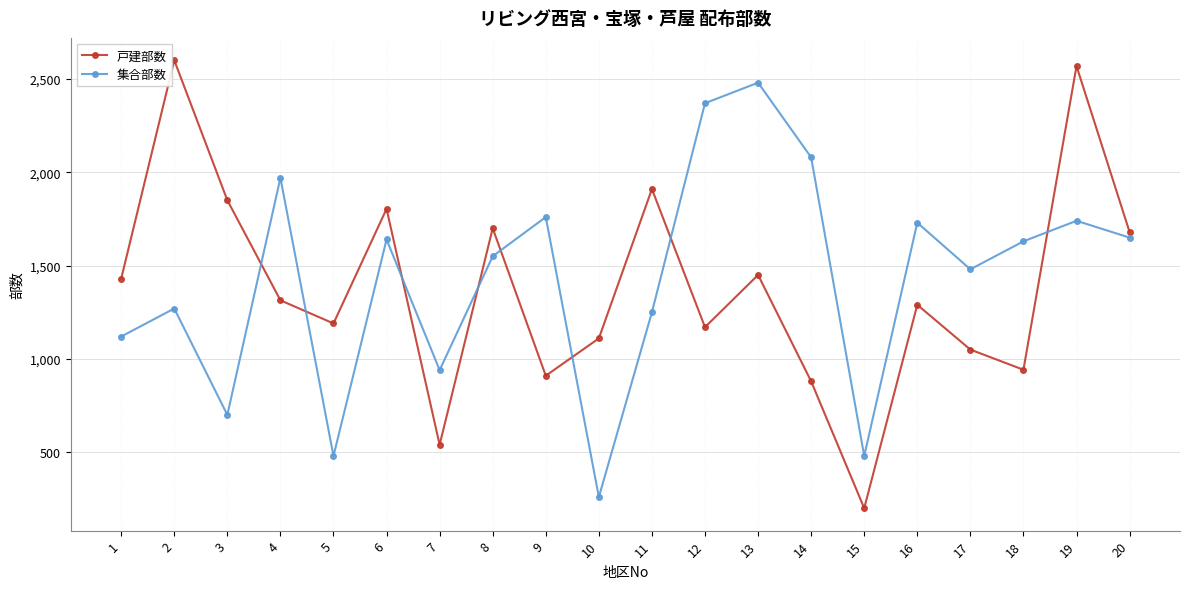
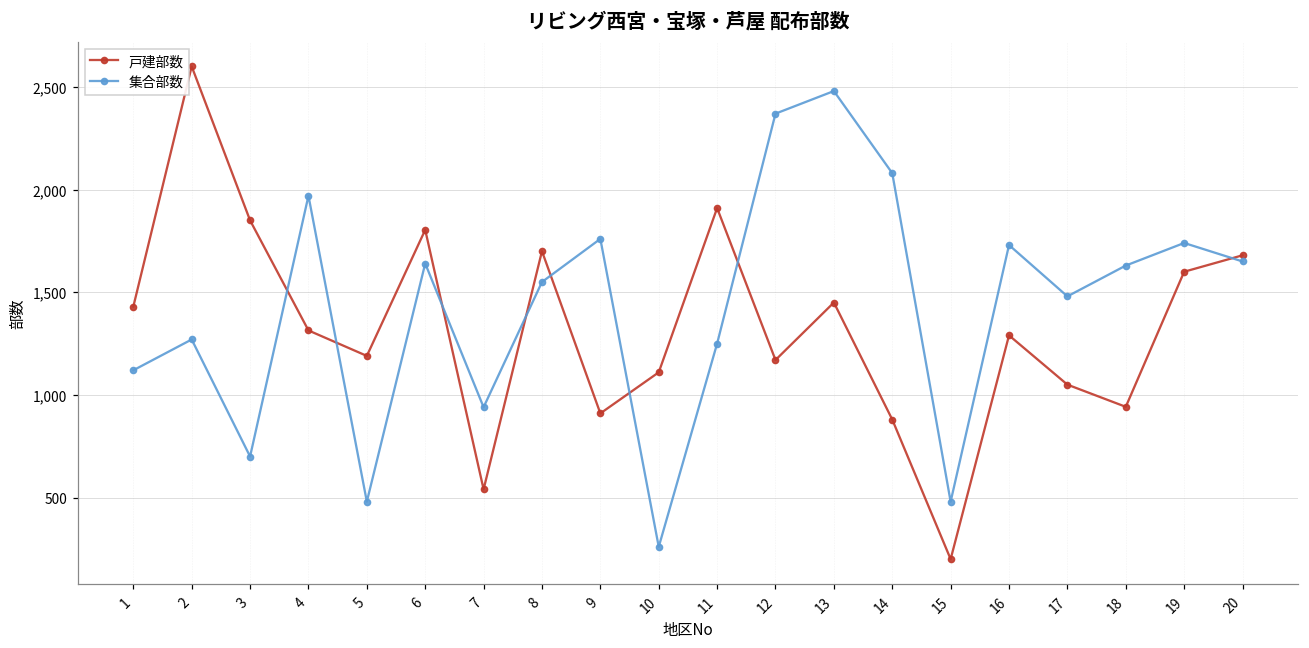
戸建部数, 19: 2,570 -> 1,600
